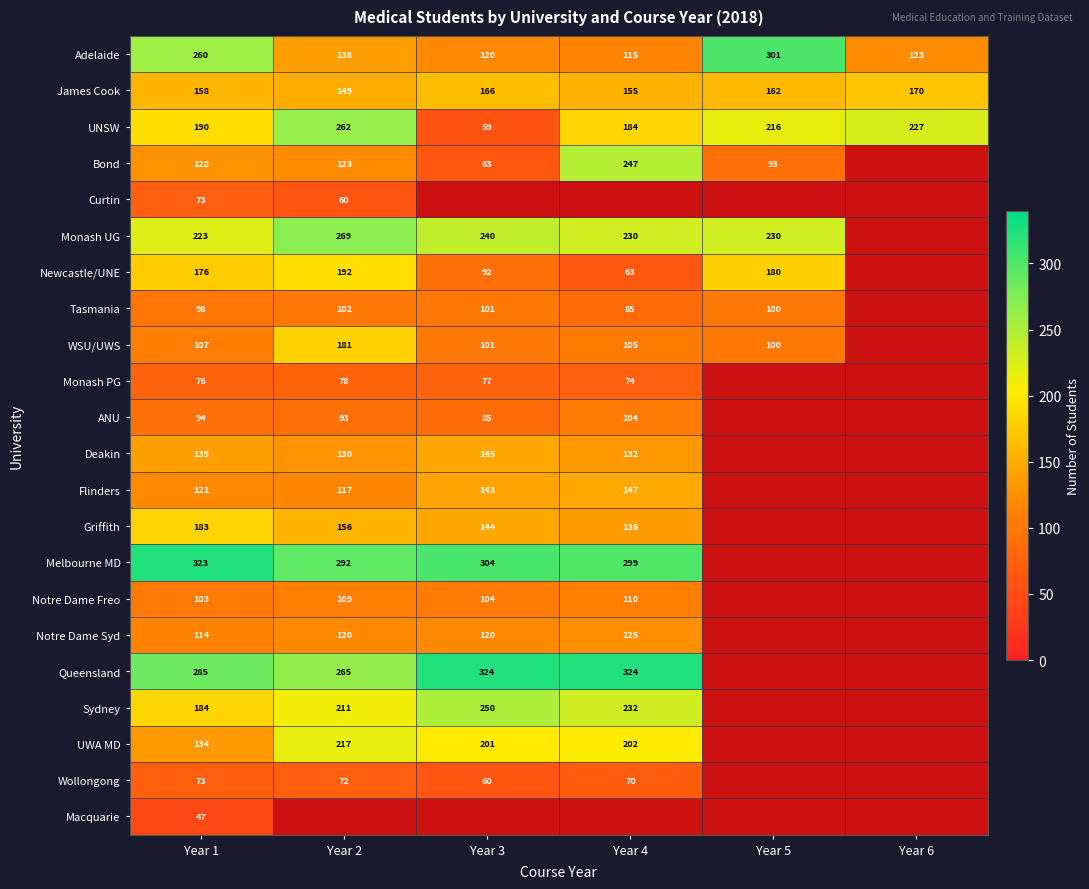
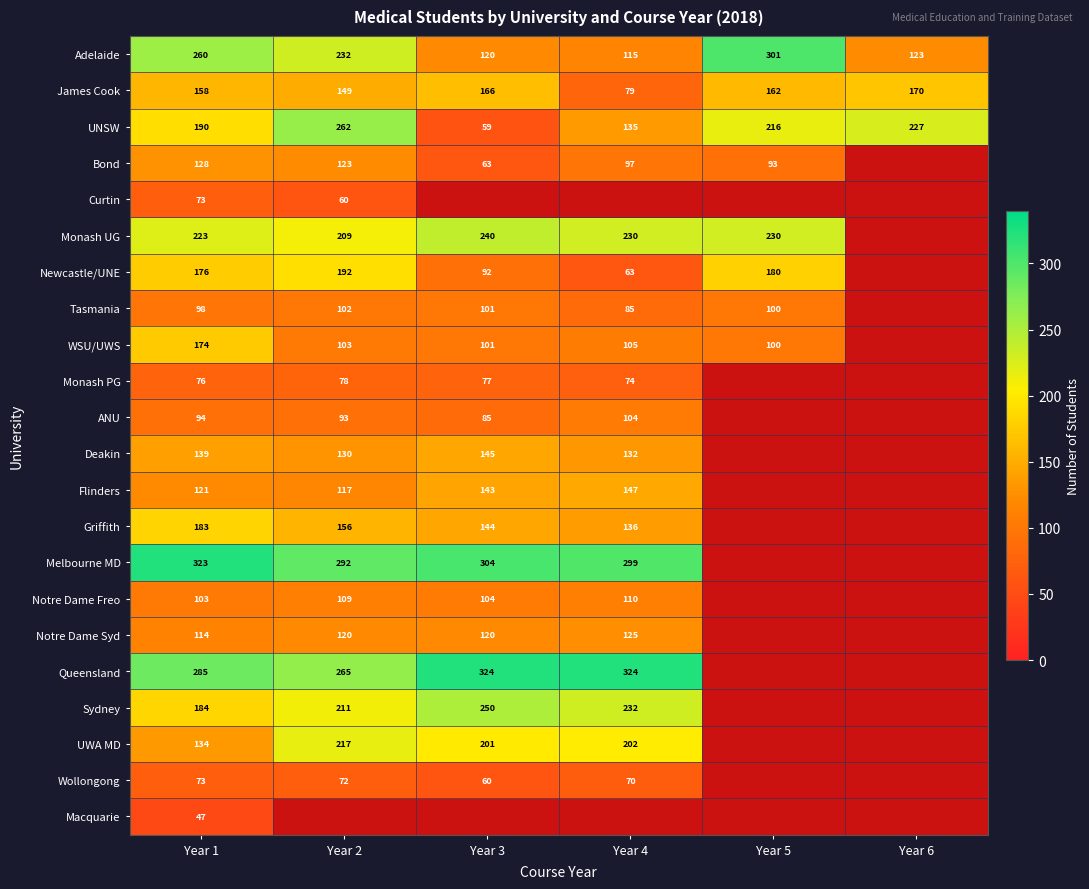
Adelaide, Year 2: 138 -> 232
James Cook, Year 4: 155 -> 79
UNSW, Year 4: 184 -> 135
Bond, Year 4: 247 -> 97
Monash UG, Year 2: 269 -> 209
WSU/UWS, Year 1: 107 -> 174
WSU/UWS, Year 2: 181 -> 103
